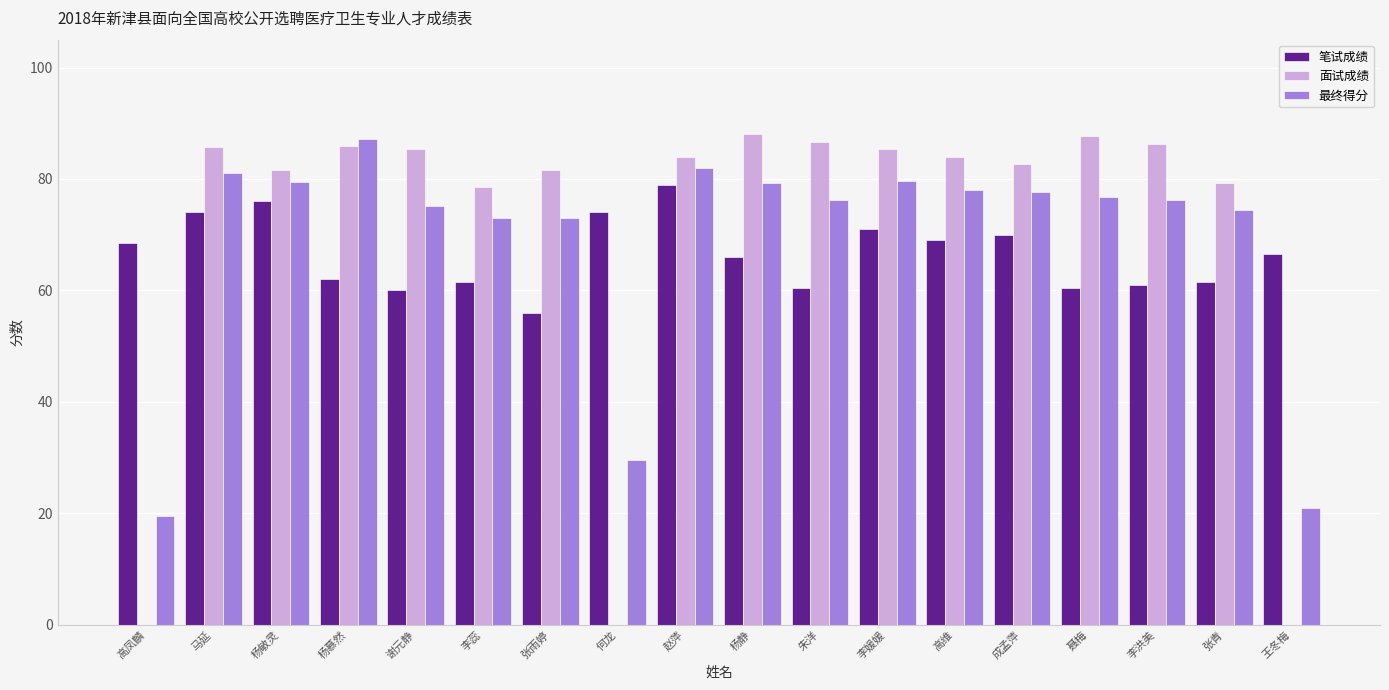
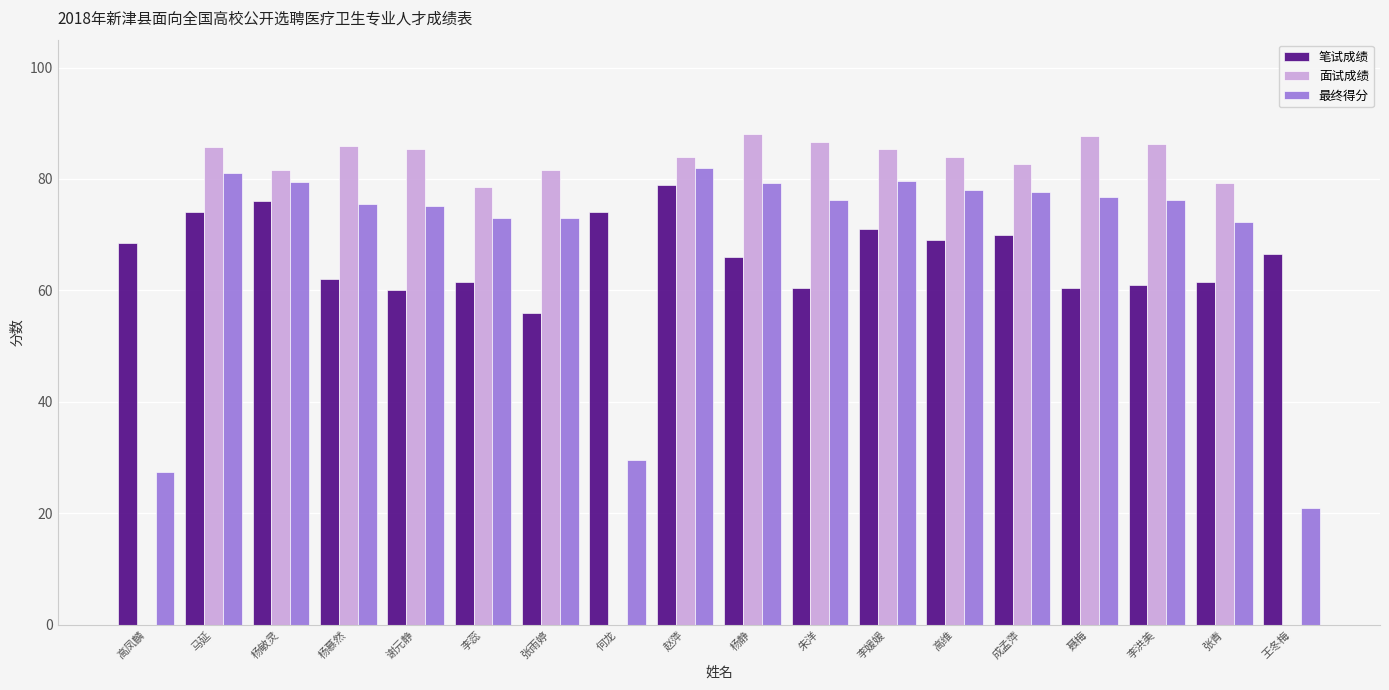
最终得分, 高凤麟: 20 -> 27
最终得分, 杨慕然: 87 -> 75
最终得分, 张青: 74 -> 72
